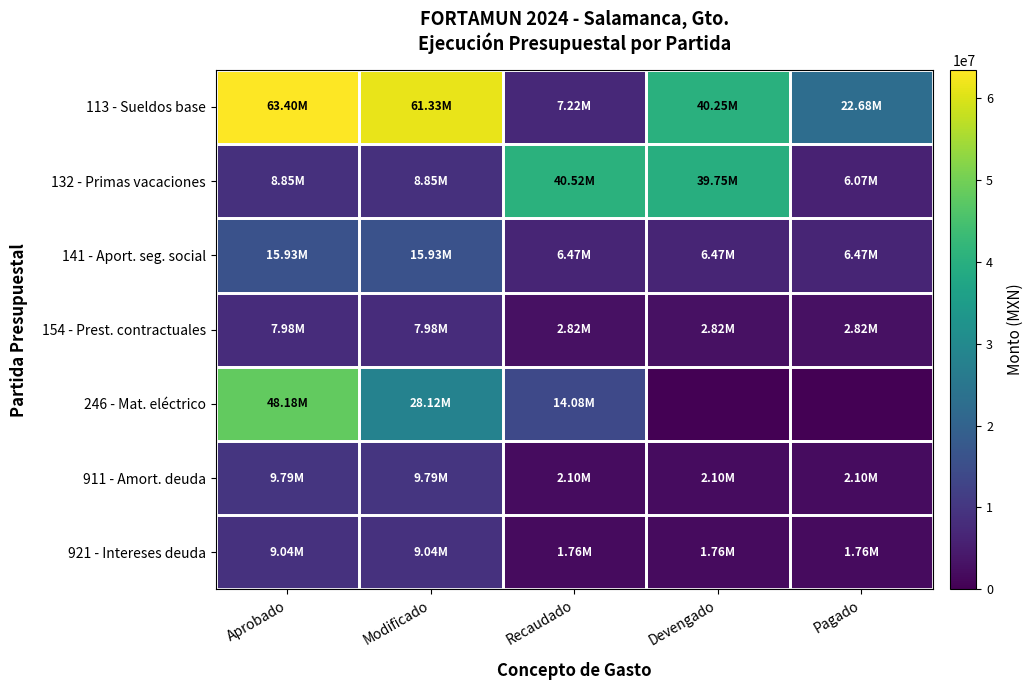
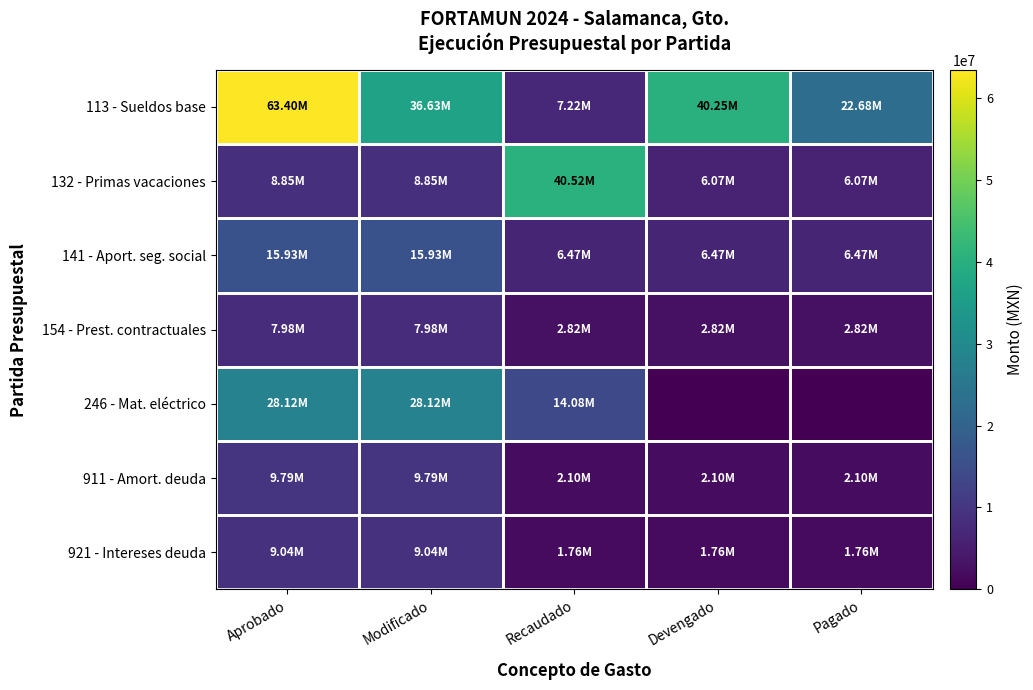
113 - Sueldos base, Modificado: 61.33M -> 36.63M
132 - Primas vacaciones, Devengado: 39.75M -> 6.07M
246 - Mat. eléctrico, Aprobado: 48.18M -> 28.12M
